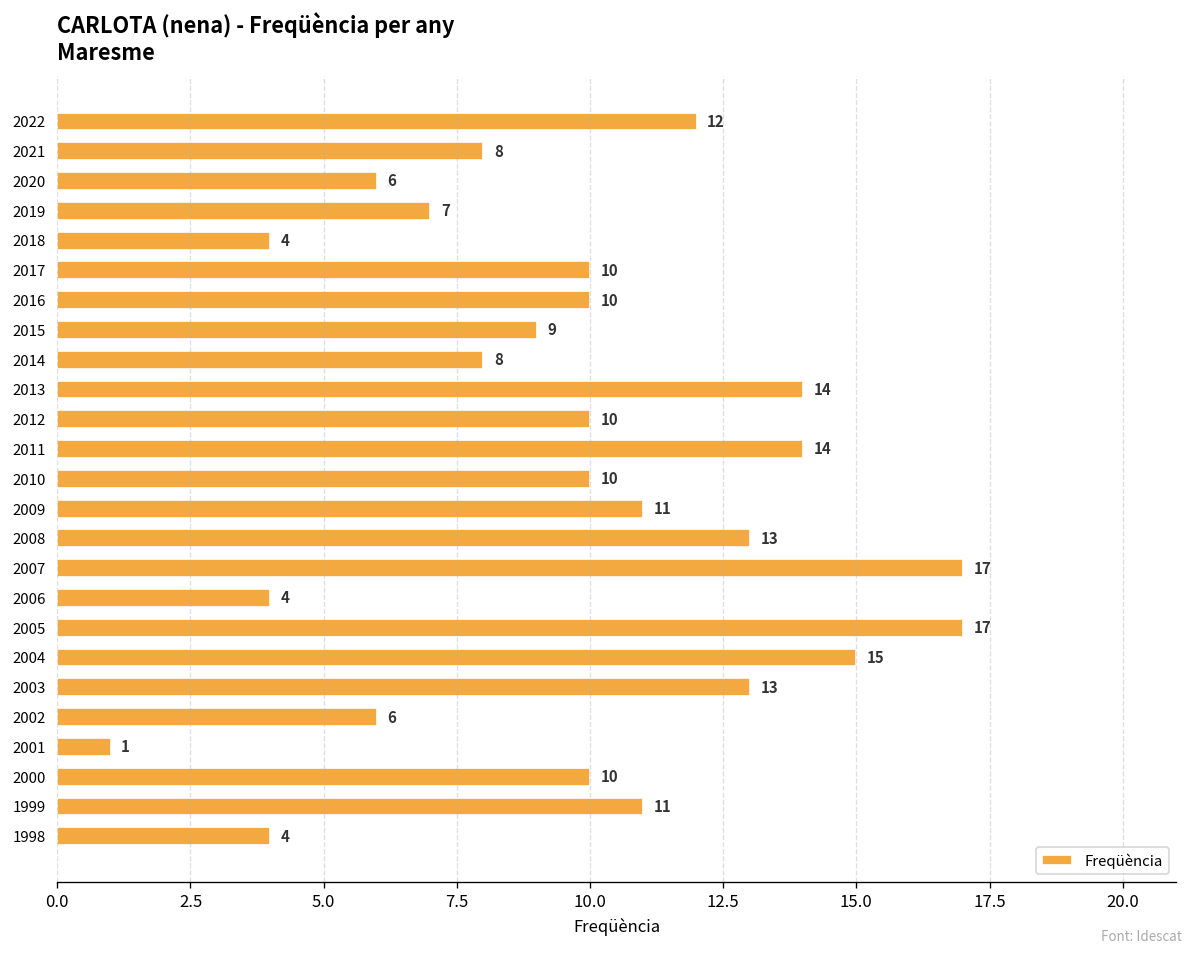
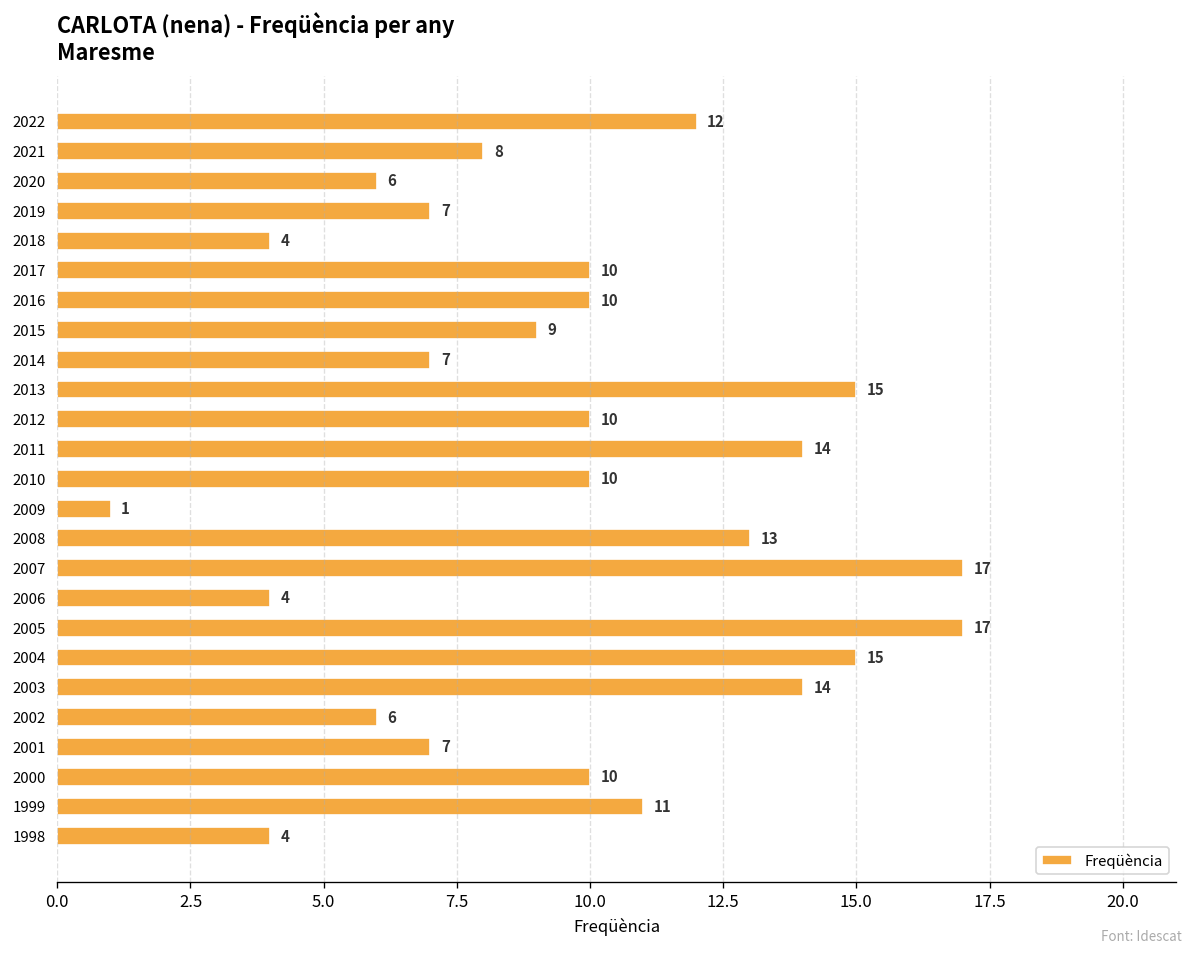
2014: 8 -> 7
2013: 14 -> 15
2009: 11 -> 1
2003: 13 -> 14
2001: 1 -> 7
